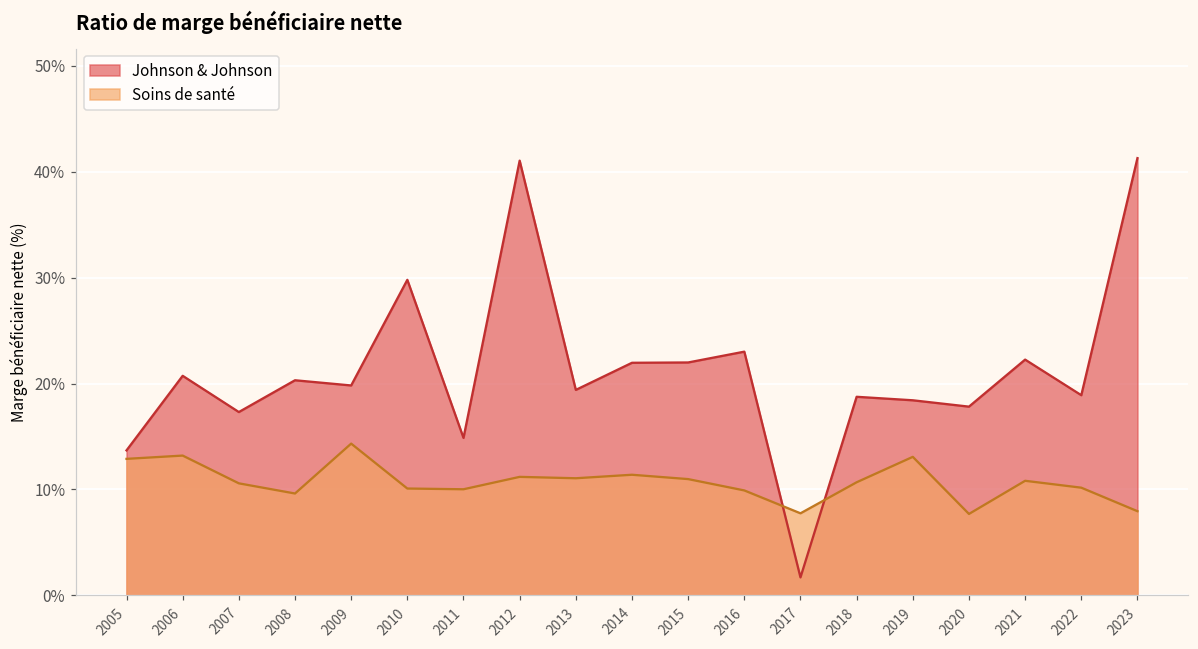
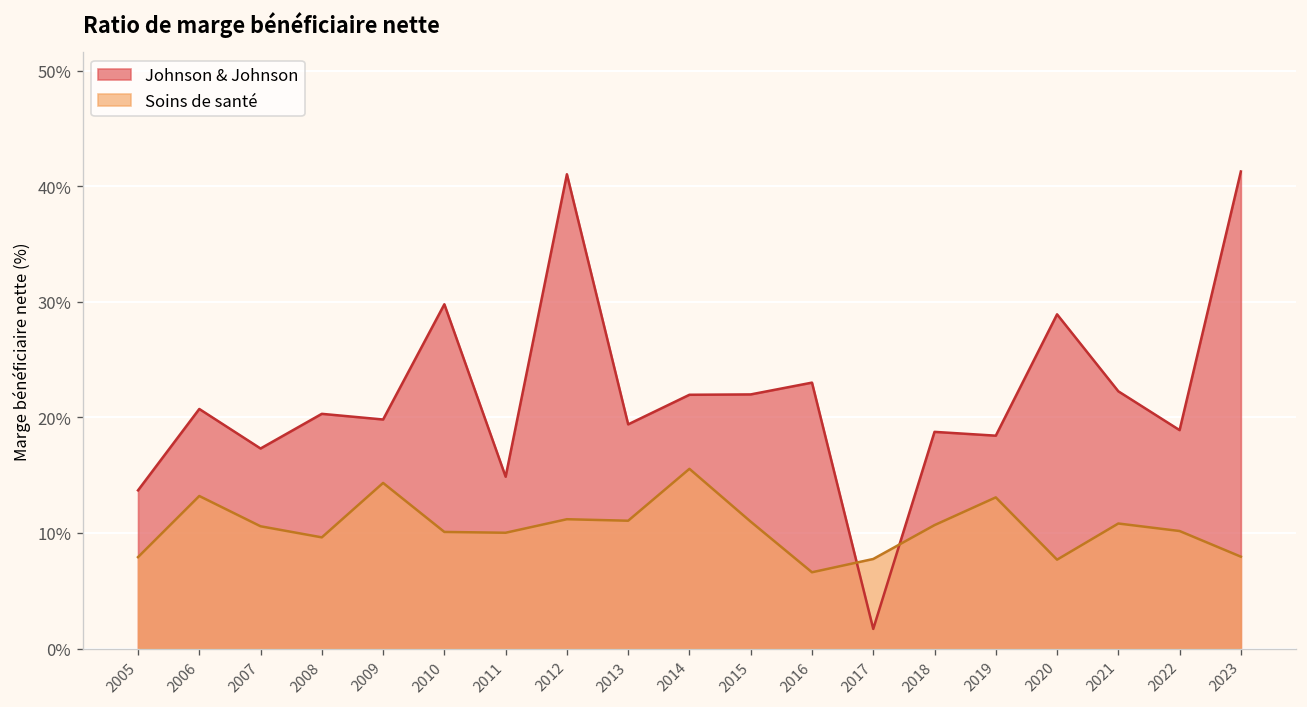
Soins de santé, 2005: 13% -> 8%
Soins de santé, 2014: 11% -> 16%
Soins de santé, 2016: 10% -> 7%
Johnson & Johnson, 2020: 18% -> 29%
